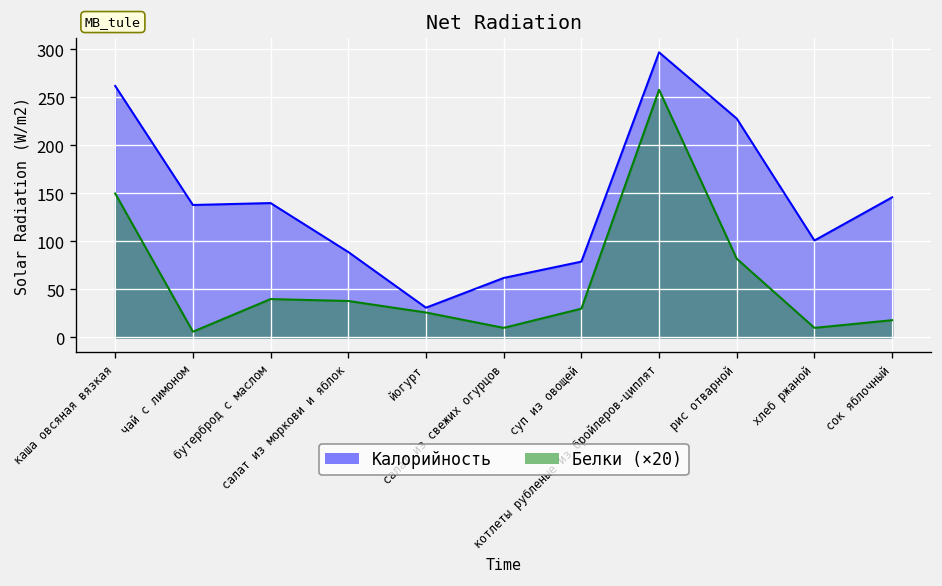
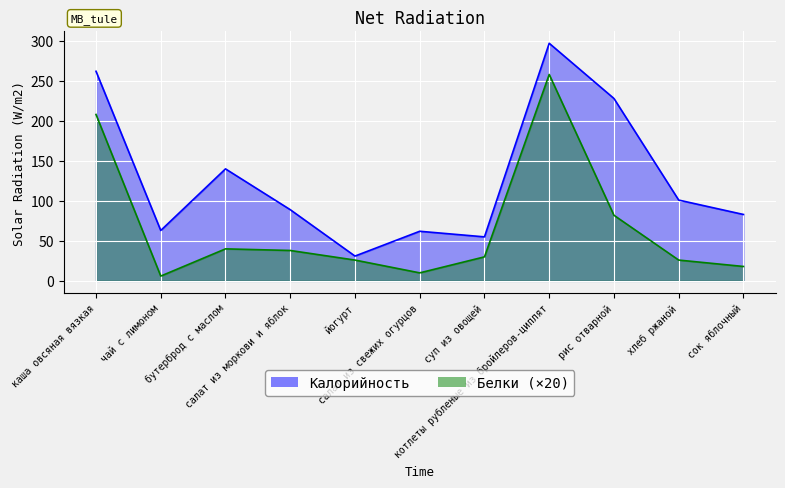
Белки (×20), каша овсяная вязкая: 150 -> 210
Калорийность, чай с лимоном: 140 -> 60
Калорийность, суп из овощей: 80 -> 60
Белки (×20), хлеб ржаной: 10 -> 30
Калорийность, сок яблочный: 150 -> 80
